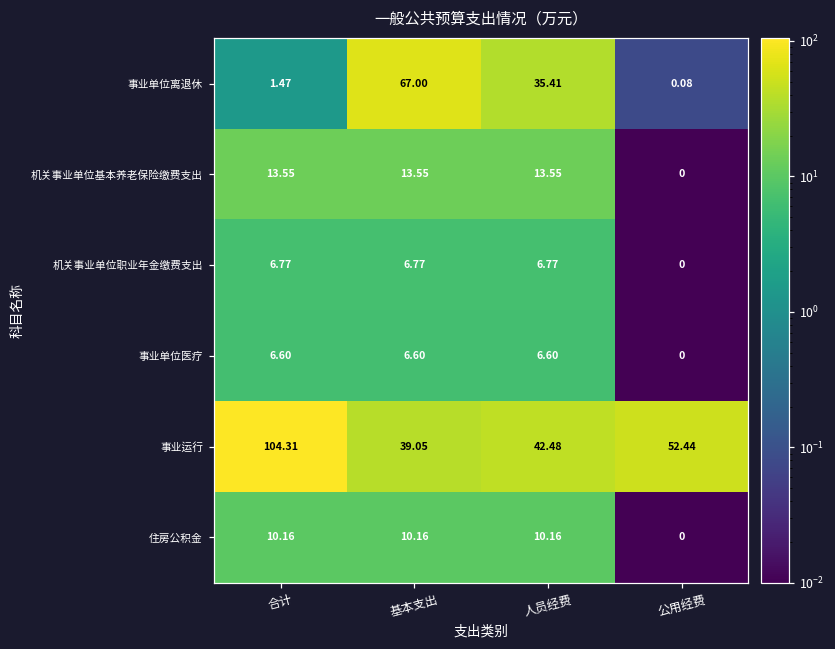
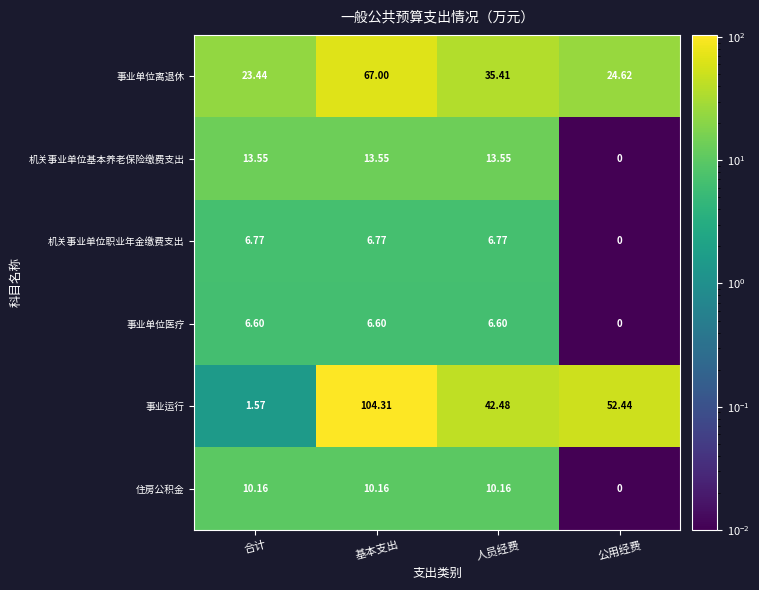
事业单位离退休, 合计: 1.47 -> 23.44
事业单位离退休, 公用经费: 0.08 -> 24.62
事业运行, 合计: 104.31 -> 1.57
事业运行, 基本支出: 39.05 -> 104.31
